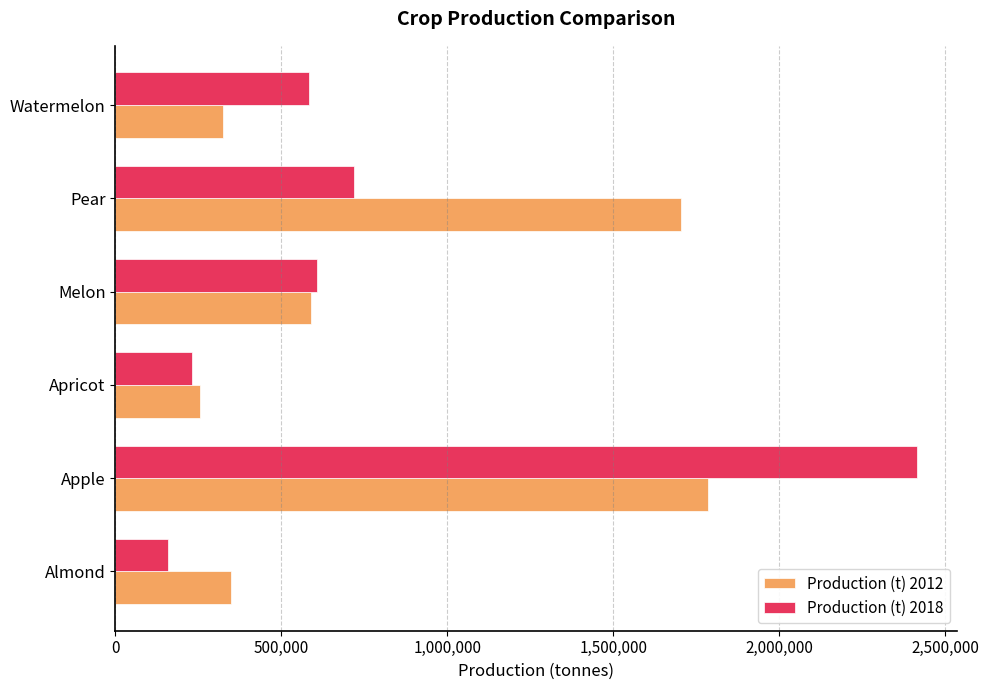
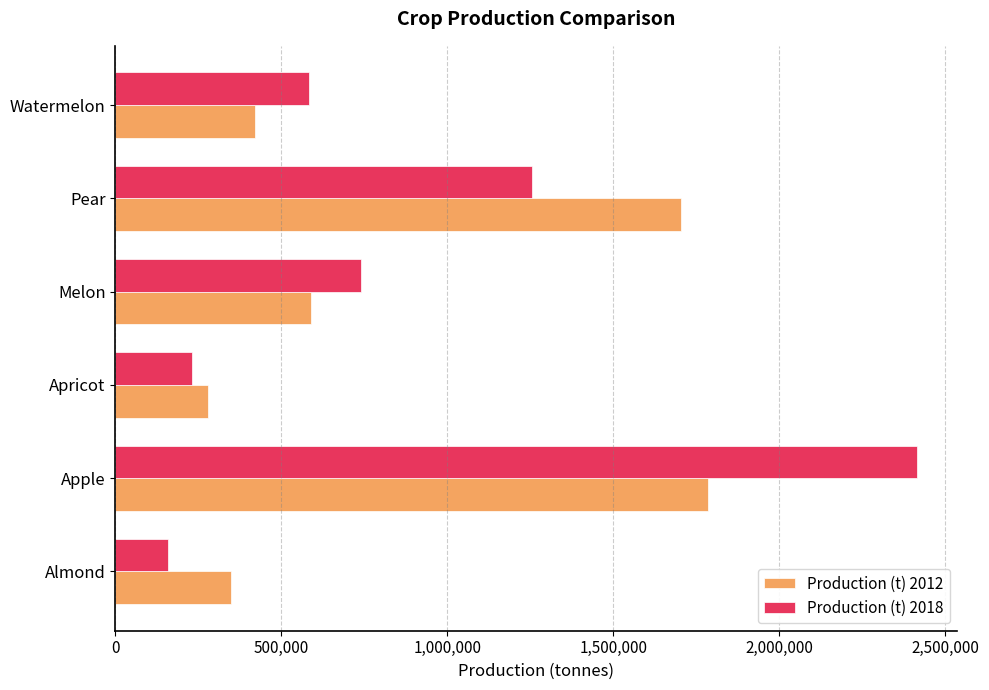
Production (t) 2012, Watermelon: 320,000 -> 420,000
Production (t) 2018, Pear: 720,000 -> 1,250,000
Production (t) 2018, Melon: 610,000 -> 740,000
Production (t) 2012, Apricot: 250,000 -> 280,000
